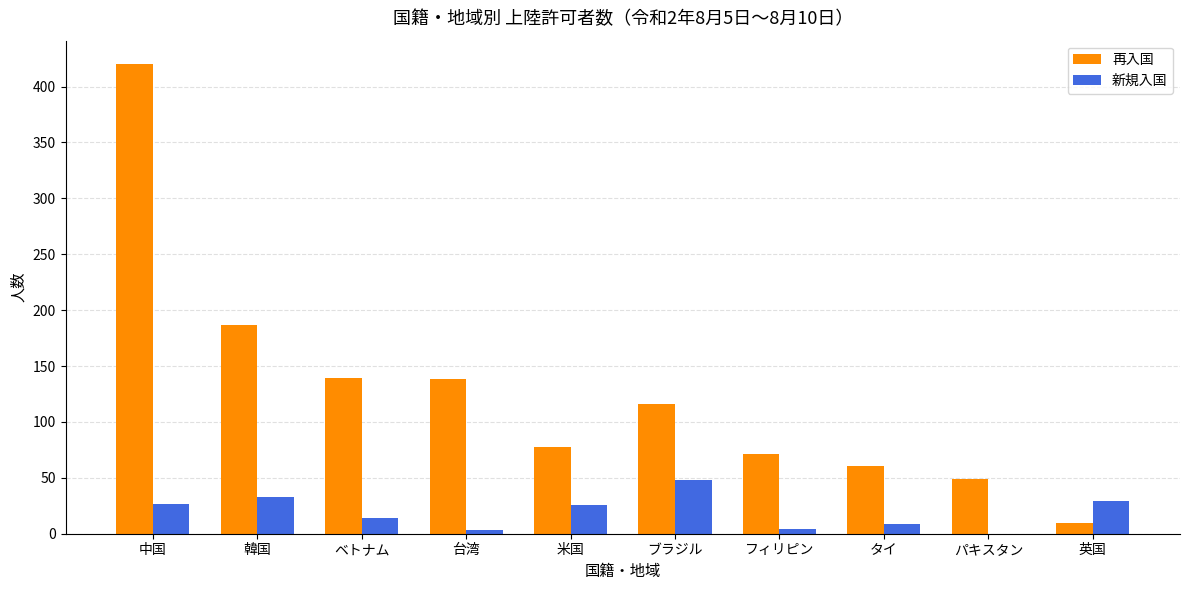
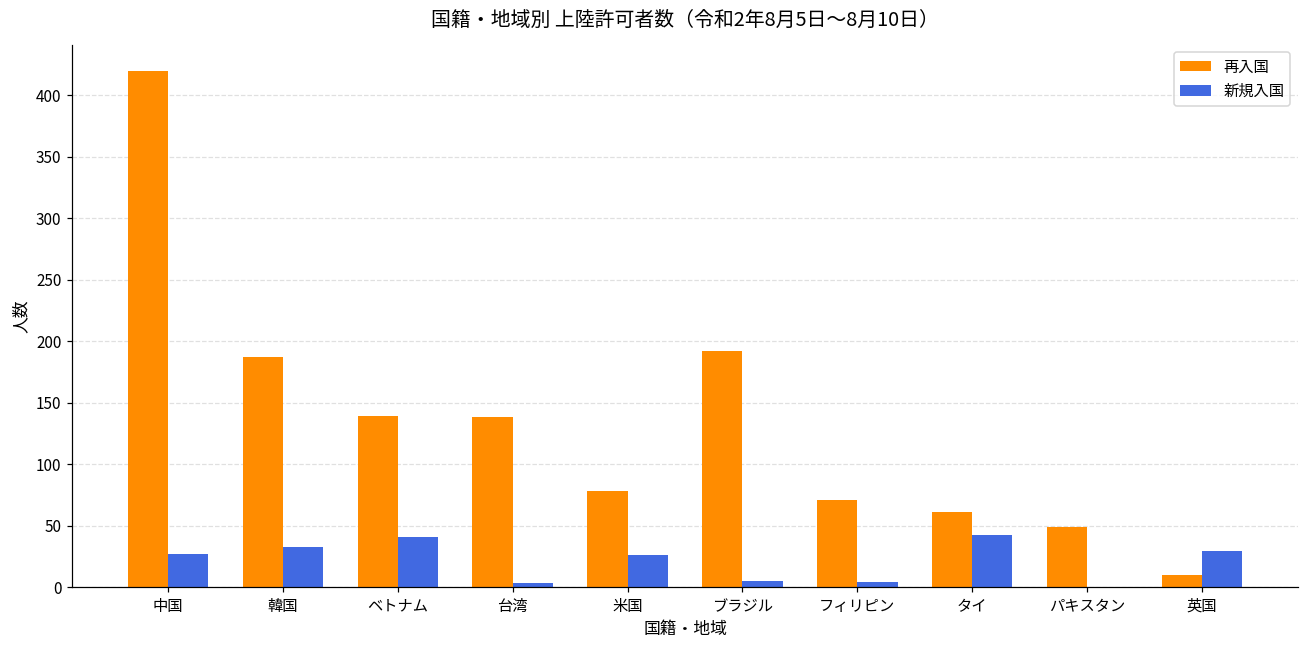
新規入国, ベトナム: 14 -> 41
再入国, ブラジル: 116 -> 192
新規入国, ブラジル: 48 -> 5
新規入国, タイ: 9 -> 42
